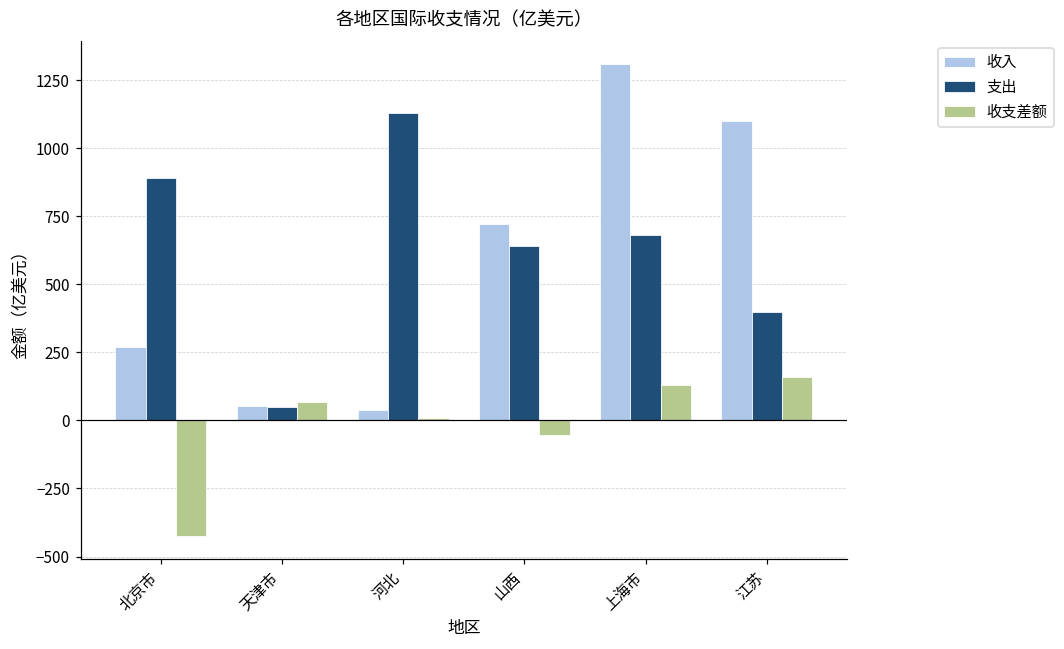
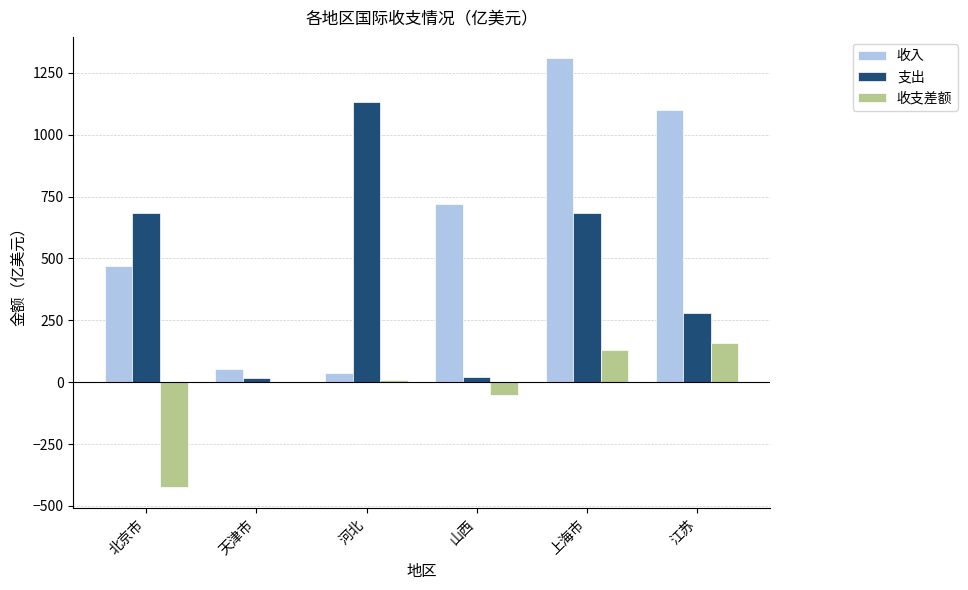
收入, 北京市: 270 -> 470
支出, 北京市: 890 -> 680
支出, 天津市: 50 -> 20
收支差额, 天津市: 70 -> 0
支出, 山西: 640 -> 20
支出, 江苏: 400 -> 280
